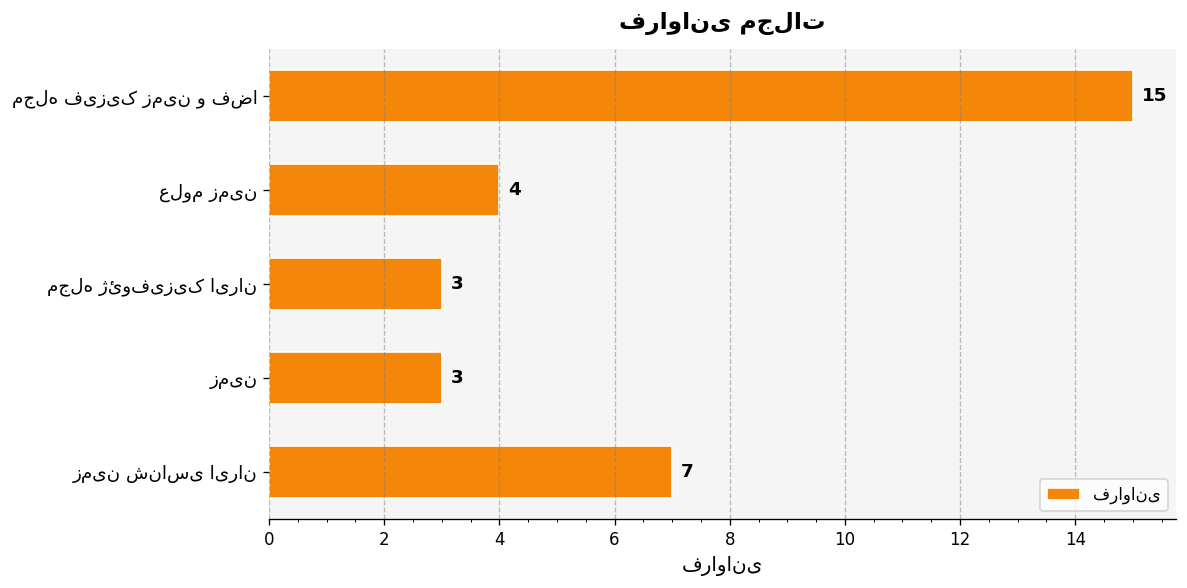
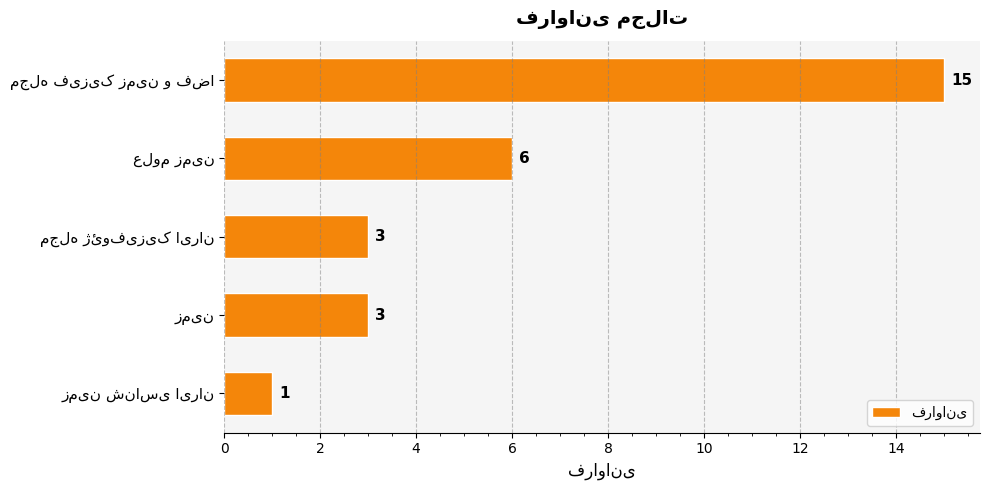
علوم زمین: 4 -> 6
زمین شناسی ایران: 7 -> 1
